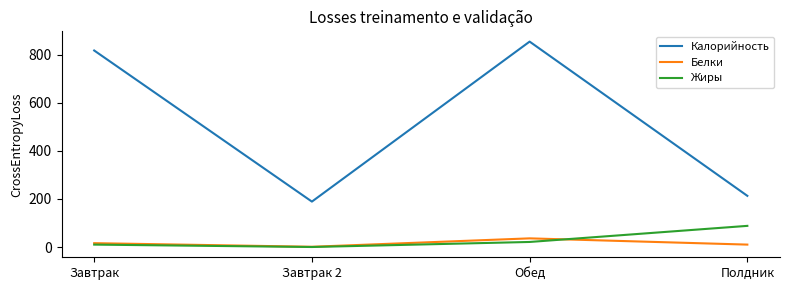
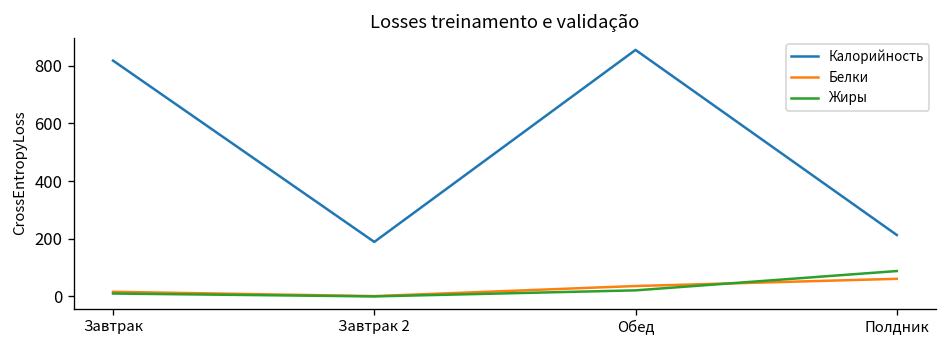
Белки, Полдник: 10 -> 60
